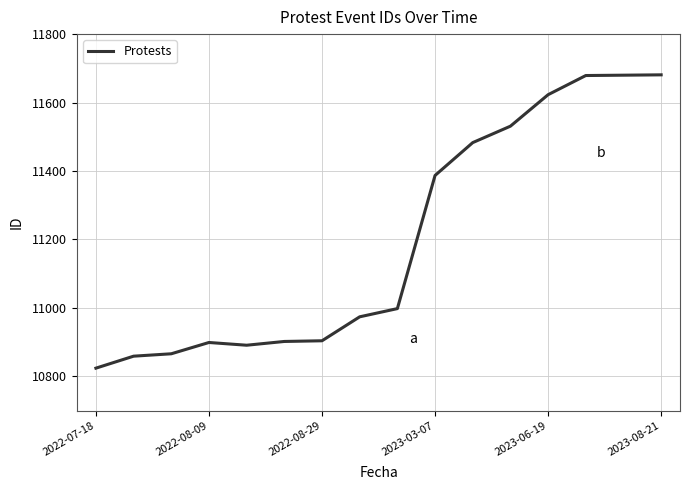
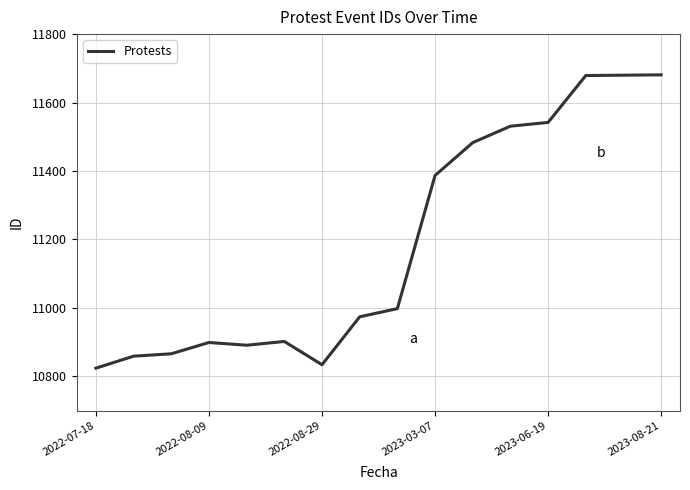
2022-08-29: 10900 -> 10830
2023-06-19: 11620 -> 11540
